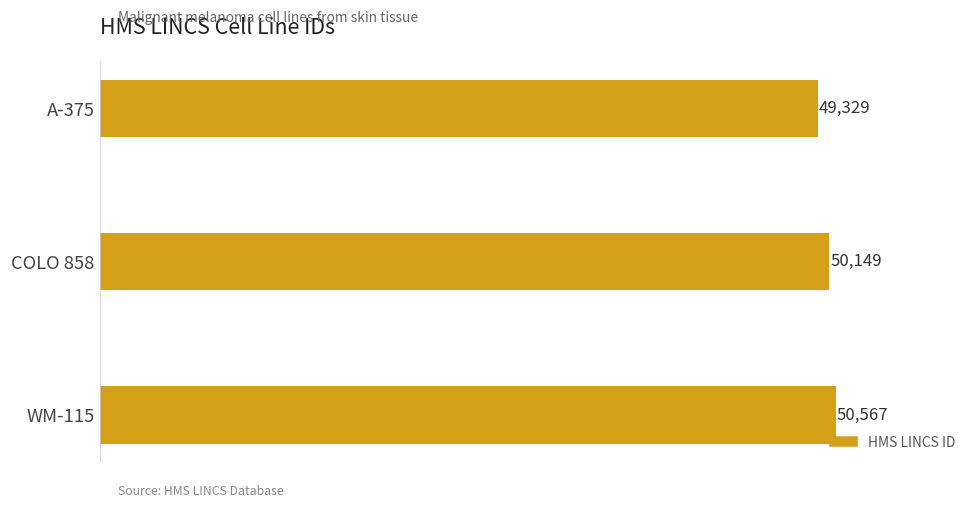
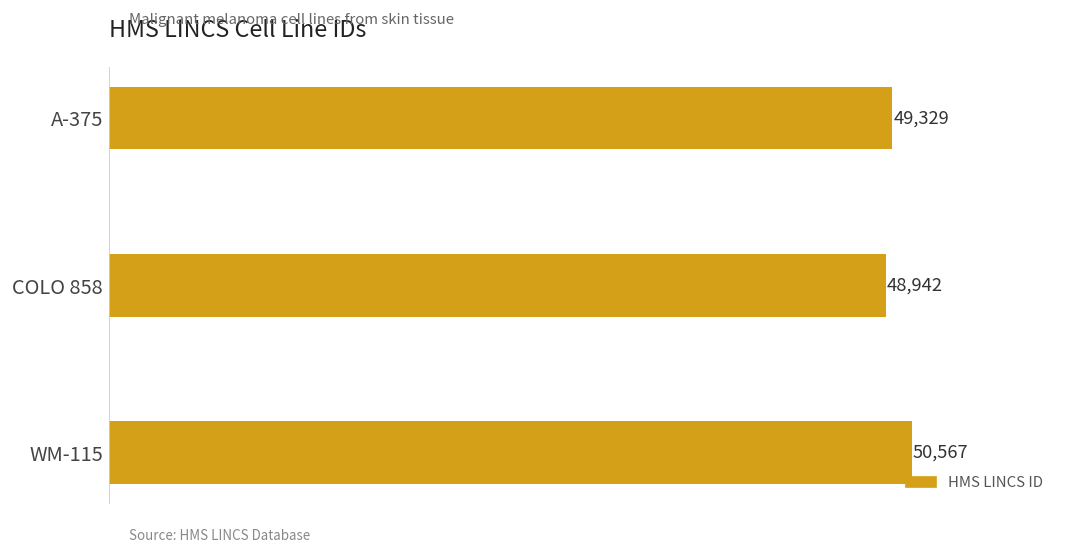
COLO 858: 50,149 -> 48,942
